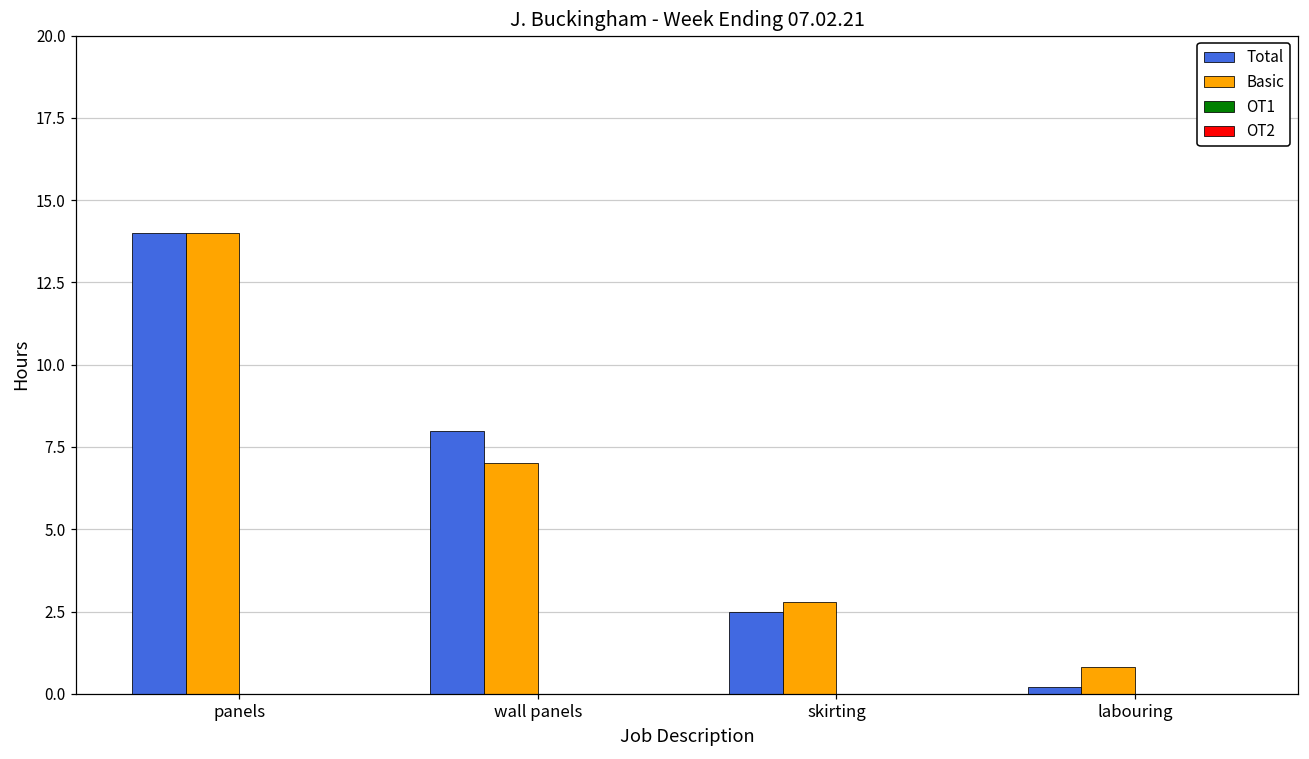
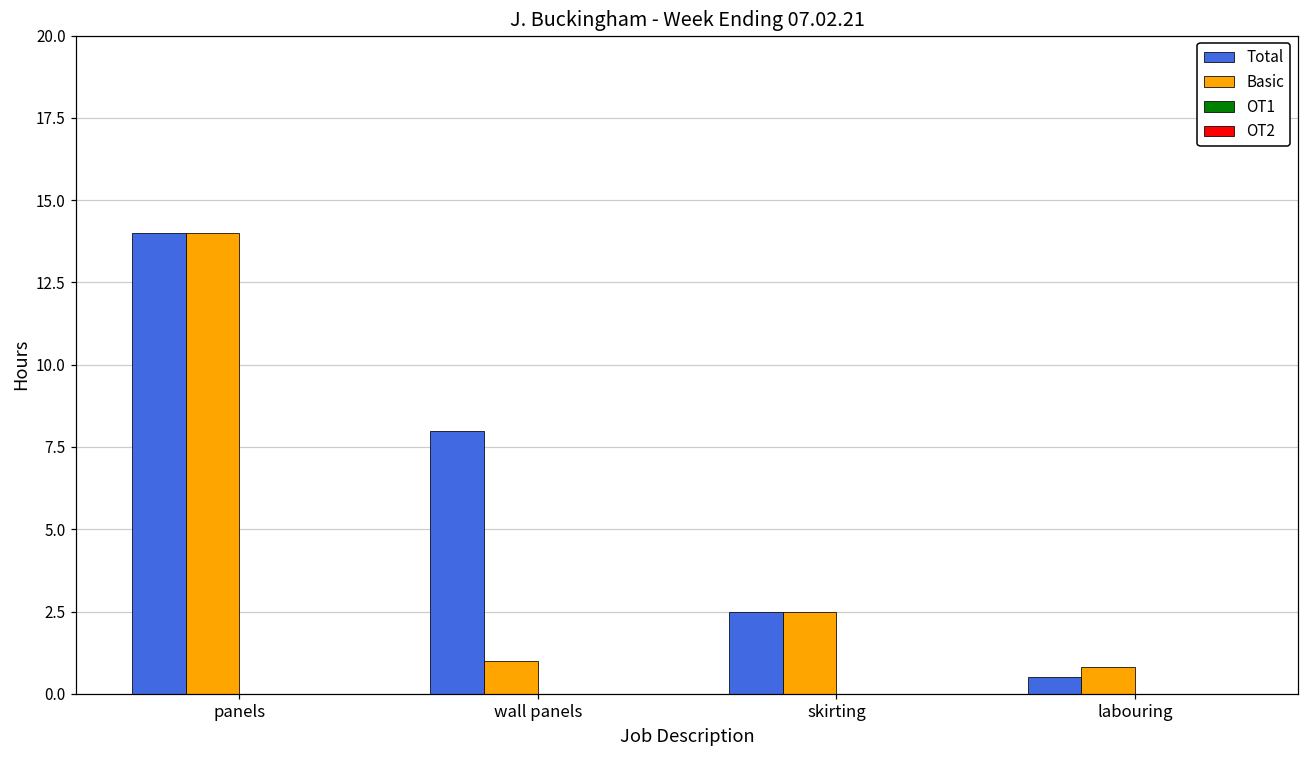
Basic, wall panels: 7 -> 1
Basic, skirting: 2.8 -> 2.5
Total, labouring: 0.2 -> 0.5
